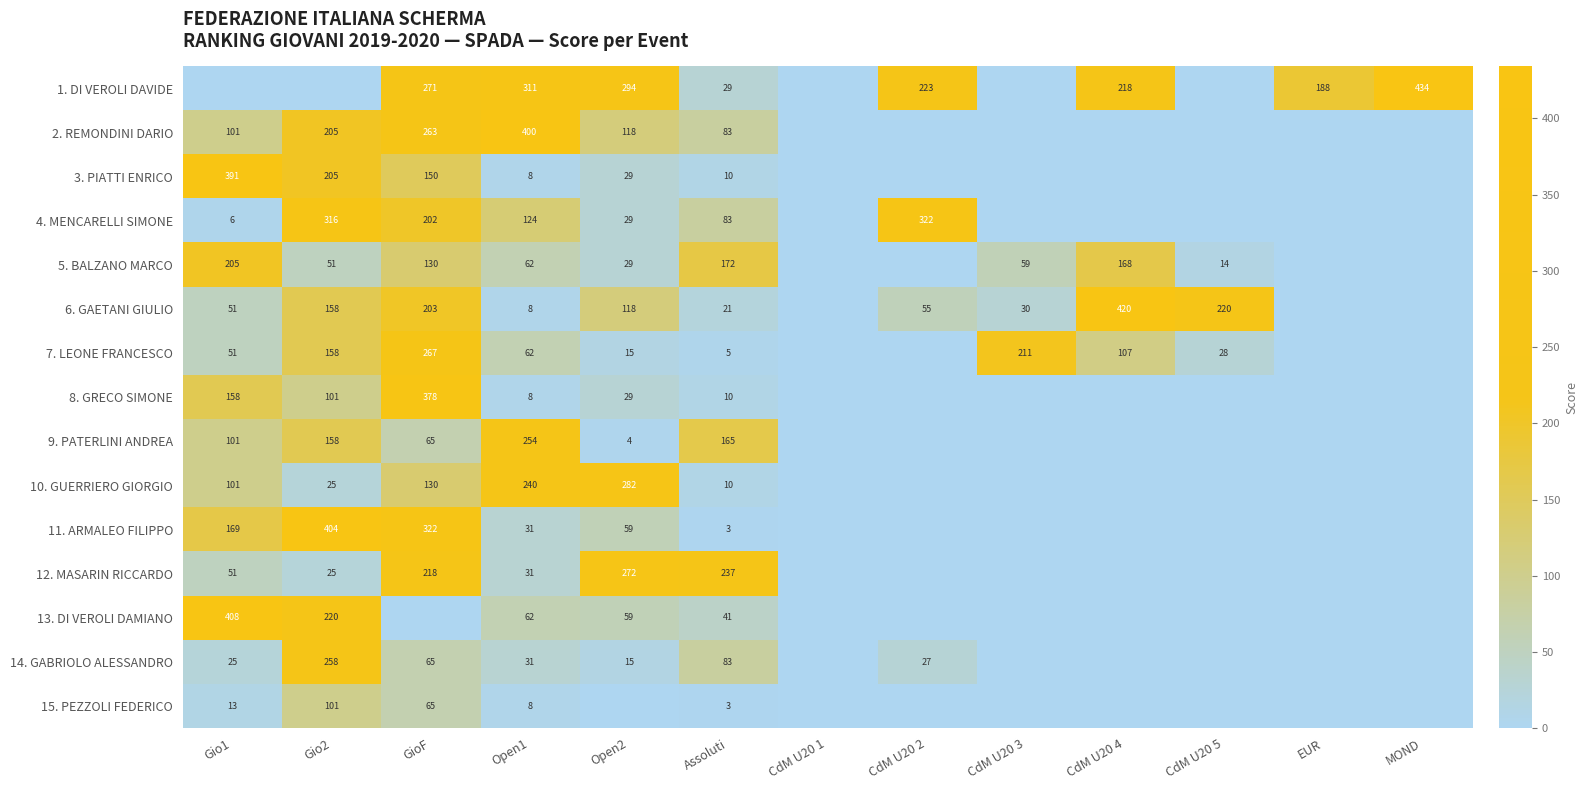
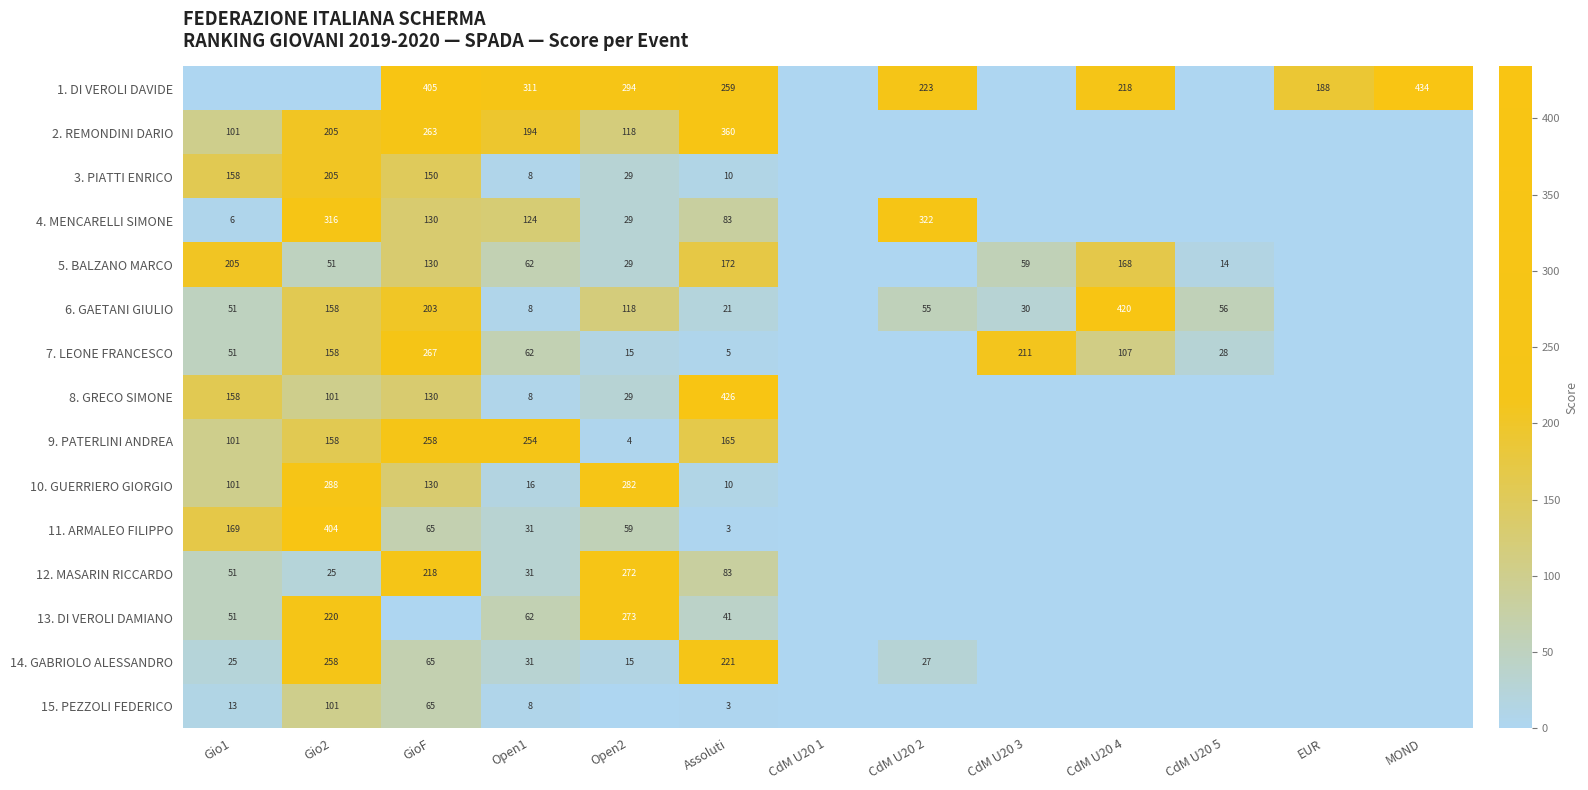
1. DI VEROLI DAVIDE, GioF: 271 -> 405
1. DI VEROLI DAVIDE, Assoluti: 29 -> 259
2. REMONDINI DARIO, Open1: 400 -> 194
2. REMONDINI DARIO, Assoluti: 83 -> 360
3. PIATTI ENRICO, Gio1: 391 -> 158
4. MENCARELLI SIMONE, GioF: 202 -> 130
6. GAETANI GIULIO, CdM U20 5: 220 -> 56
8. GRECO SIMONE, GioF: 378 -> 130
8. GRECO SIMONE, Assoluti: 10 -> 426
9. PATERLINI ANDREA, GioF: 65 -> 258
10. GUERRIERO GIORGIO, Gio2: 25 -> 288
10. GUERRIERO GIORGIO, Open1: 240 -> 16
11. ARMALEO FILIPPO, GioF: 322 -> 65
12. MASARIN RICCARDO, Assoluti: 237 -> 83
13. DI VEROLI DAMIANO, Gio1: 408 -> 51
13. DI VEROLI DAMIANO, Open2: 59 -> 273
14. GABRIOLO ALESSANDRO, Assoluti: 83 -> 221
